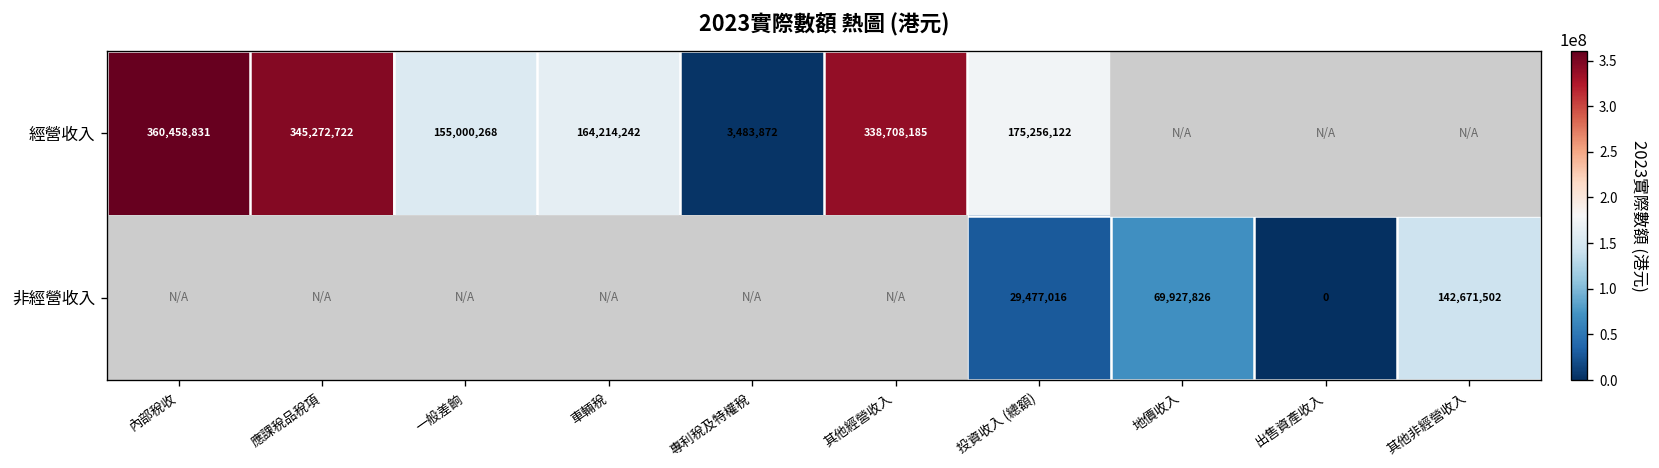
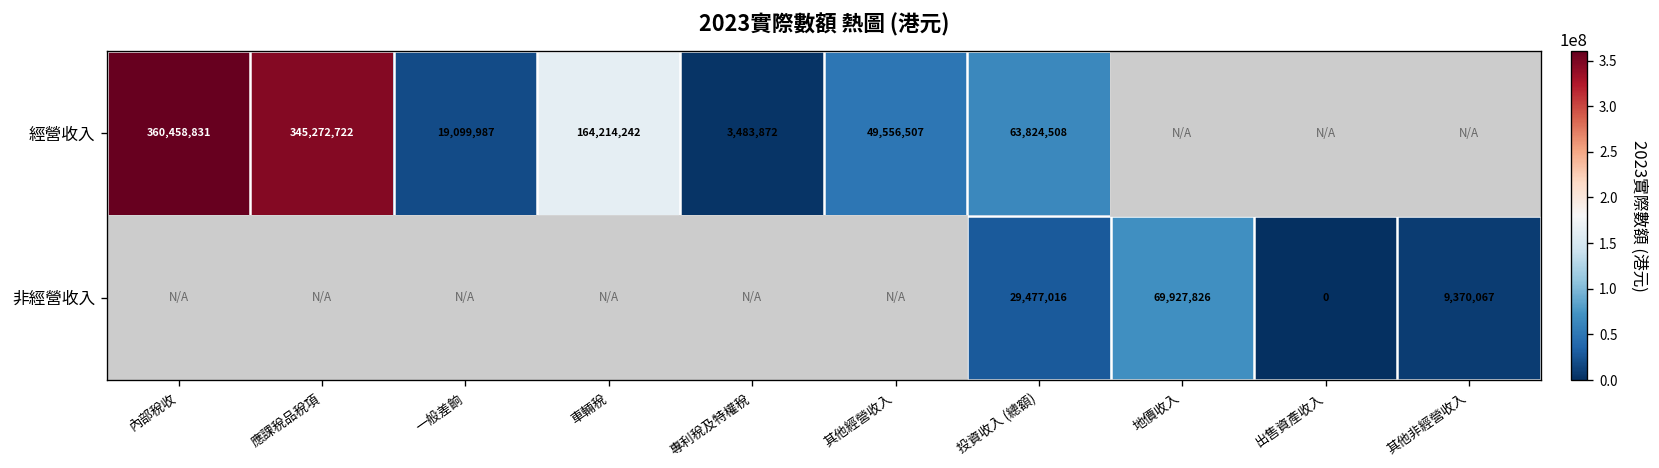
經營收入, 一般差餉: 155,000,268 -> 19,099,987
經營收入, 其他經營收入: 338,708,185 -> 49,556,507
經營收入, 投資收入 (總額): 175,256,122 -> 63,824,508
非經營收入, 其他非經營收入: 142,671,502 -> 9,370,067
